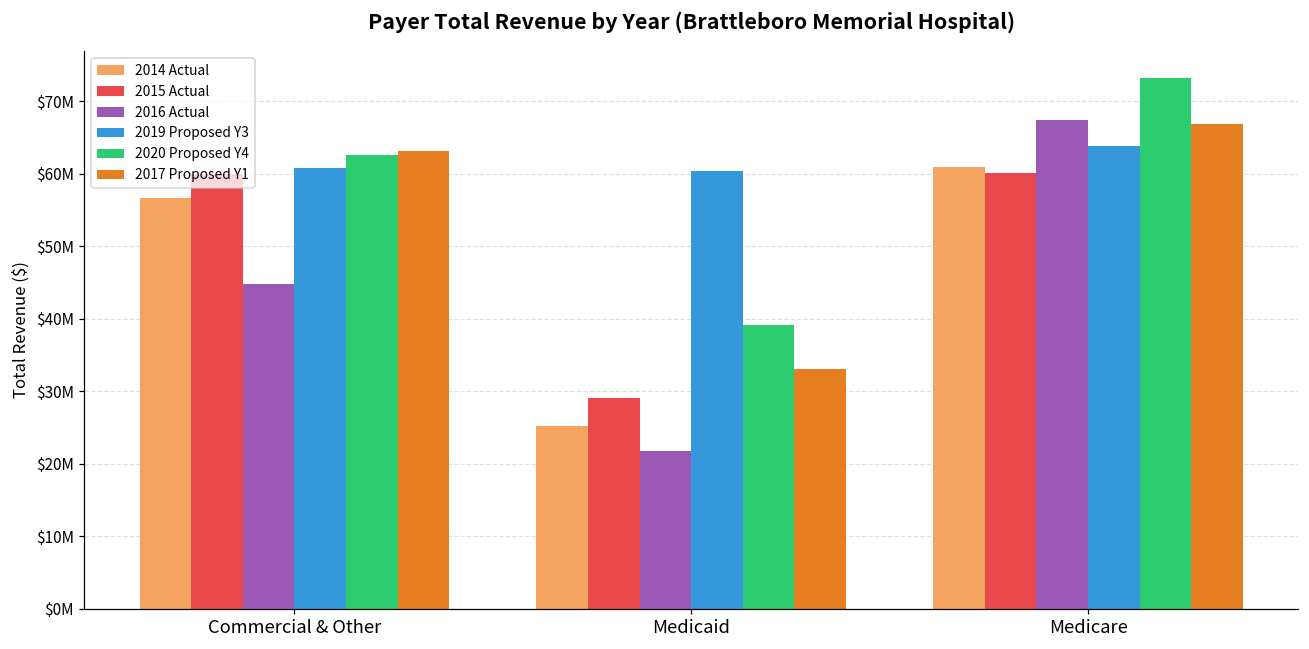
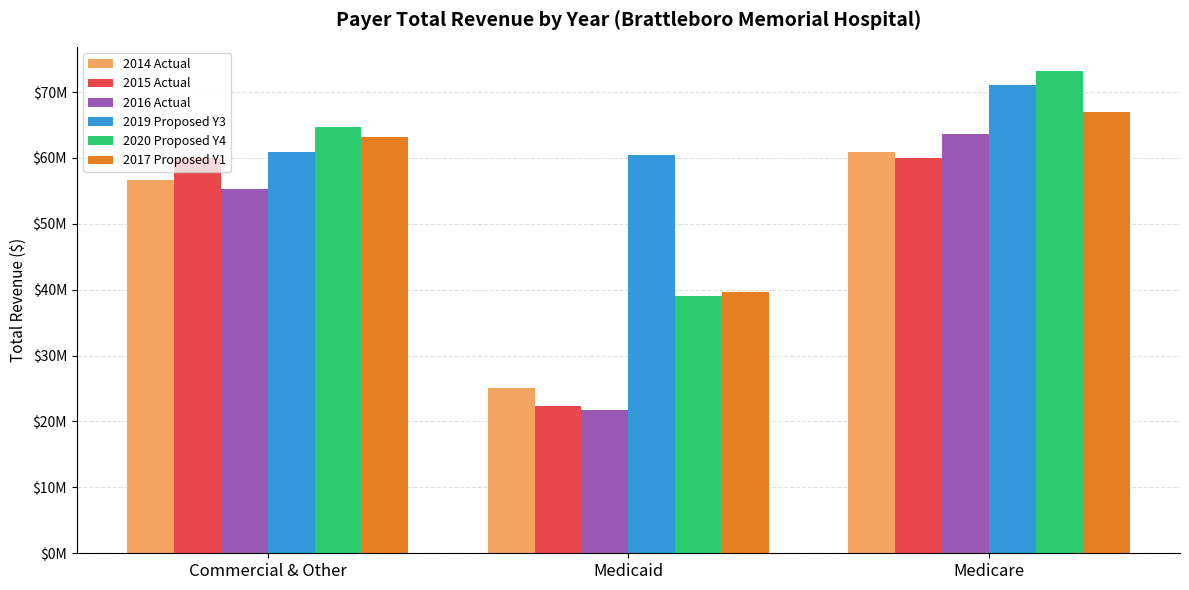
2016 Actual, Commercial & Other: $45000000 -> $55000000
2020 Proposed Y4, Commercial & Other: $63000000 -> $65000000
2015 Actual, Medicaid: $29000000 -> $22000000
2017 Proposed Y1, Medicaid: $33000000 -> $40000000
2016 Actual, Medicare: $67000000 -> $64000000
2019 Proposed Y3, Medicare: $64000000 -> $71000000
